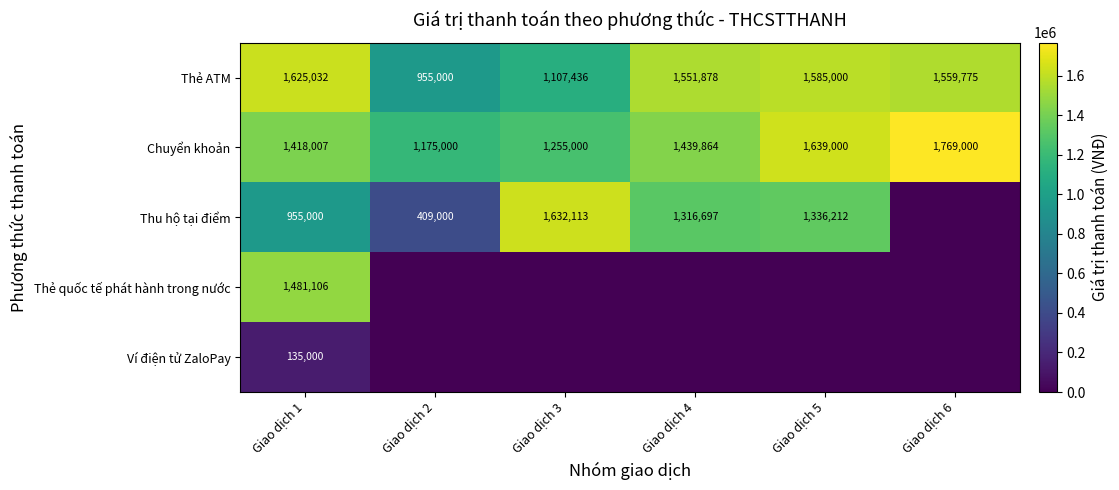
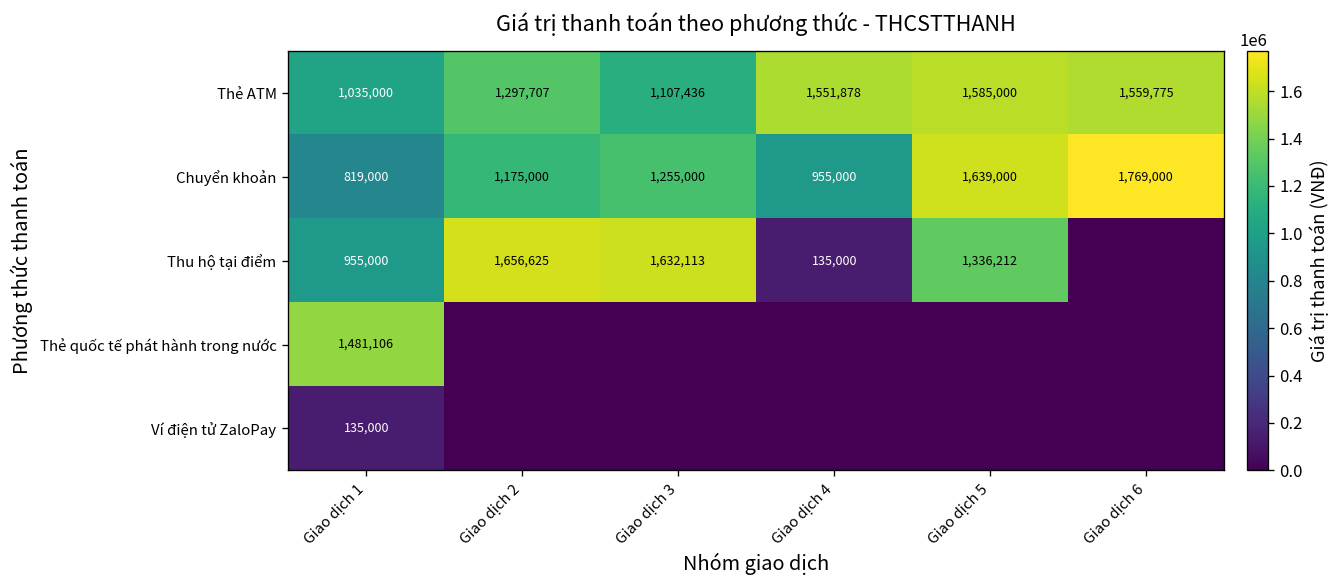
Thẻ ATM, Giao dịch 1: 1,625,032 -> 1,035,000
Thẻ ATM, Giao dịch 2: 955,000 -> 1,297,707
Chuyển khoản, Giao dịch 1: 1,418,007 -> 819,000
Chuyển khoản, Giao dịch 4: 1,439,864 -> 955,000
Thu hộ tại điểm, Giao dịch 2: 409,000 -> 1,656,625
Thu hộ tại điểm, Giao dịch 4: 1,316,697 -> 135,000
